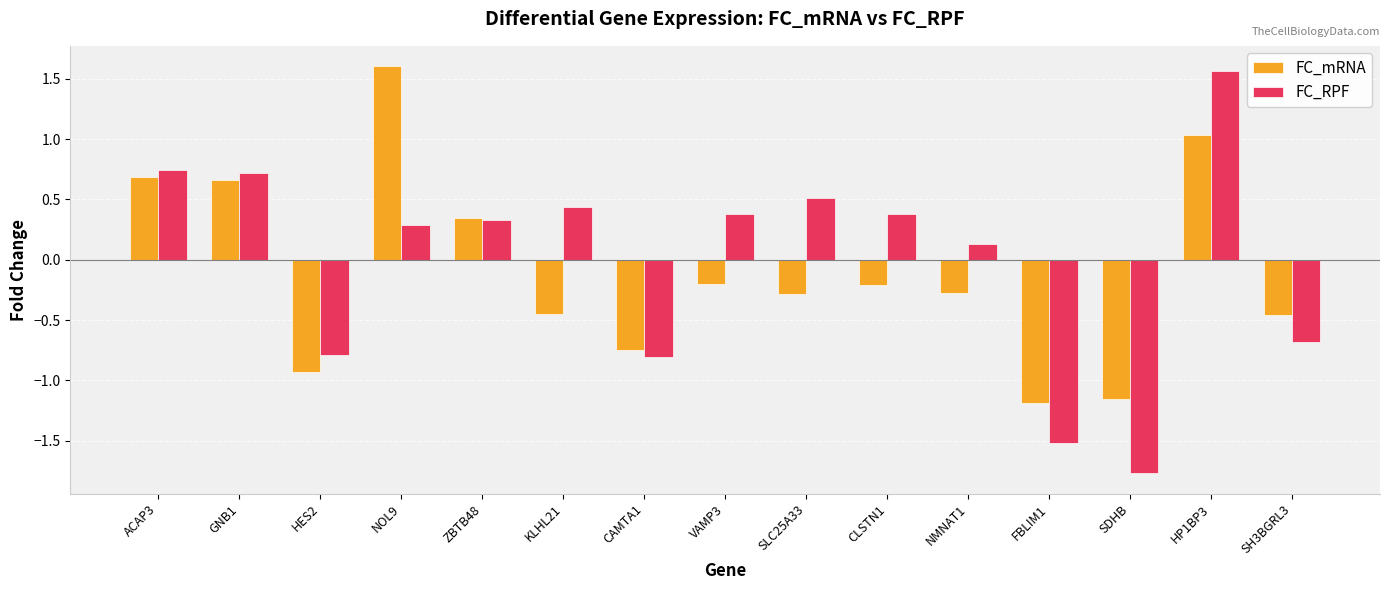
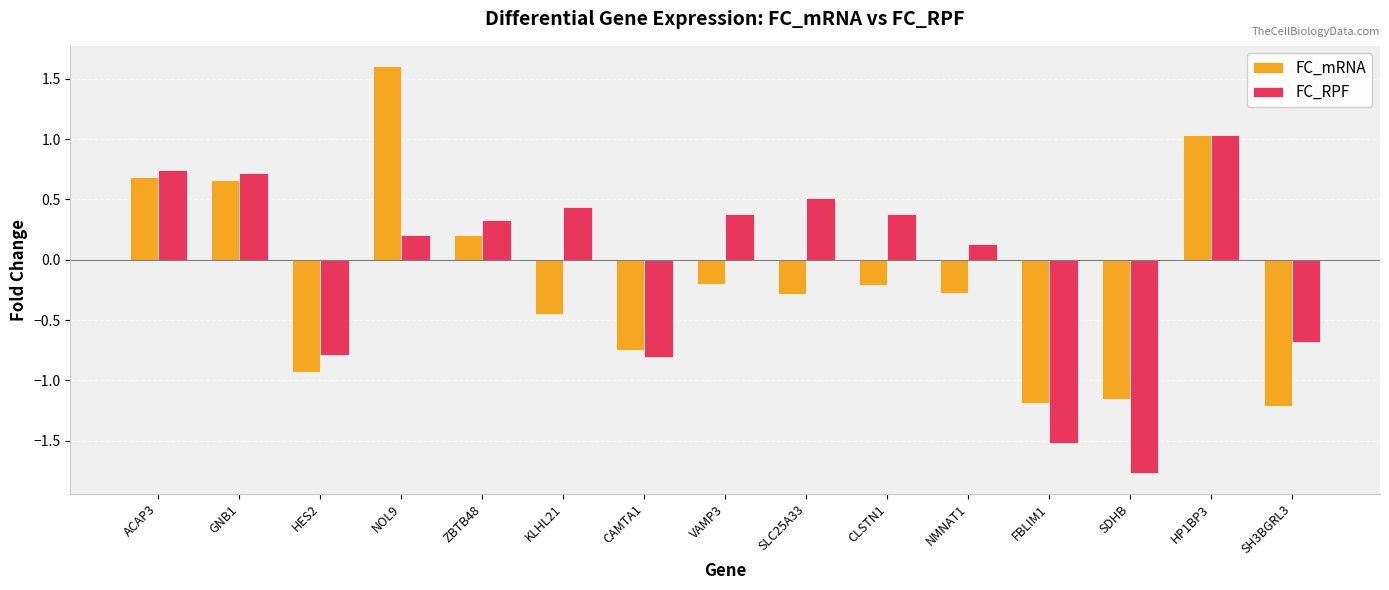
FC_RPF, NOL9: 0.29 -> 0.20
FC_mRNA, ZBTB48: 0.35 -> 0.21
FC_RPF, HP1BP3: 1.57 -> 1.04
FC_mRNA, SH3BGRL3: -0.46 -> -1.21
